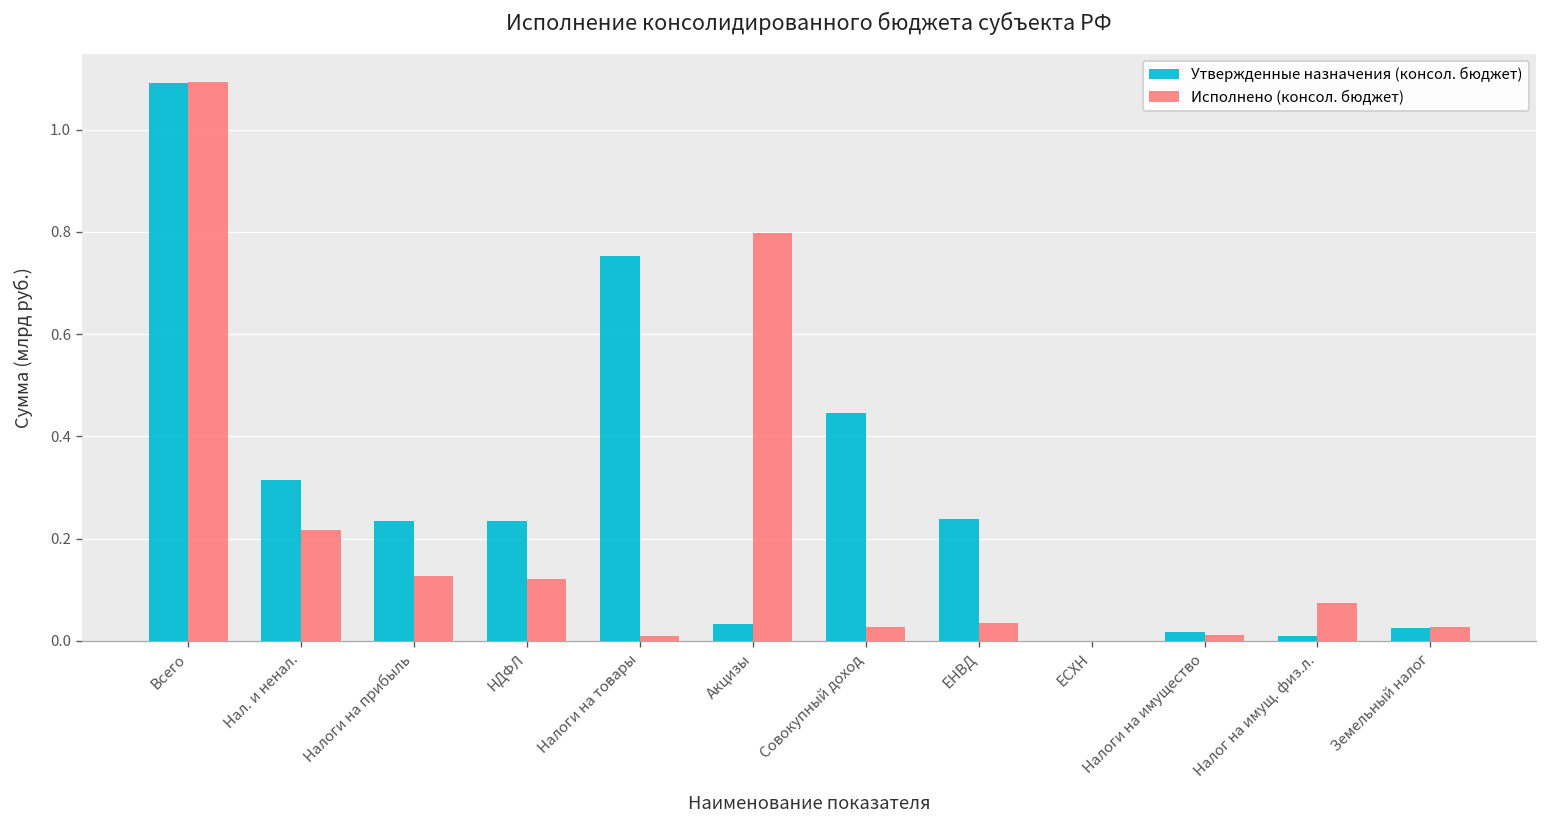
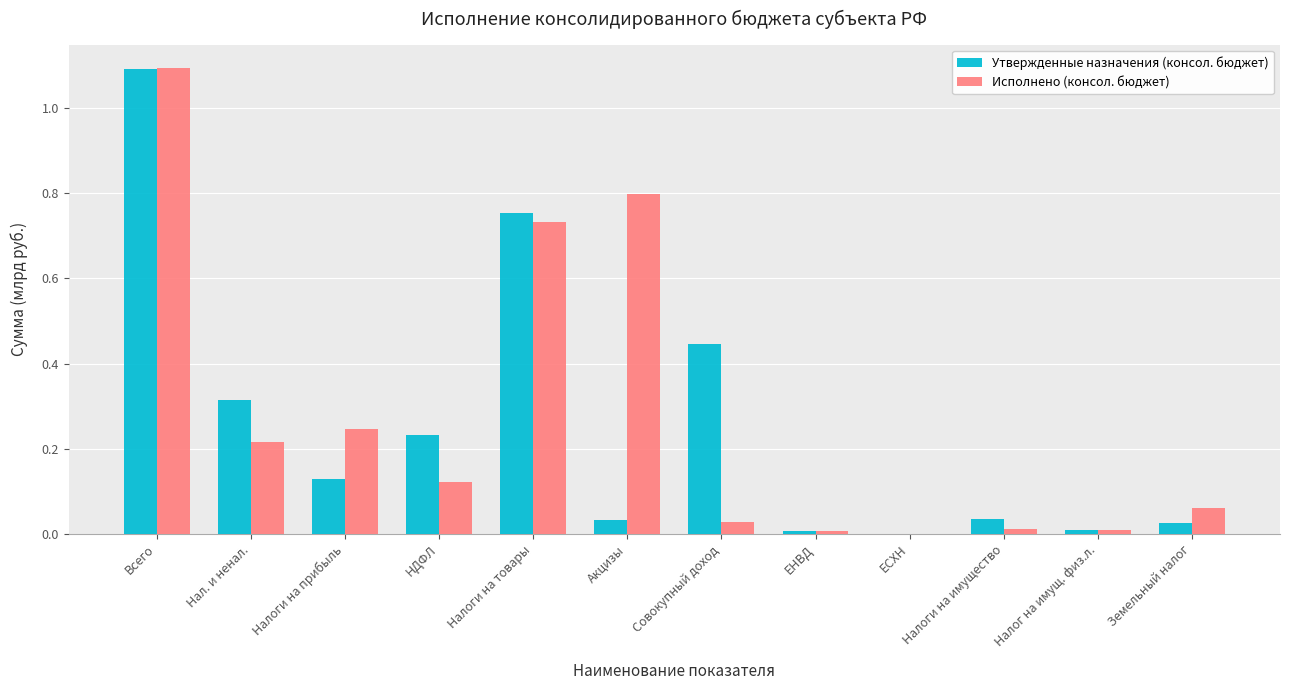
Утвержденные назначения (консол. бюджет), Налоги на прибыль: 0.23 -> 0.13
Исполнено (консол. бюджет), Налоги на прибыль: 0.13 -> 0.25
Исполнено (консол. бюджет), Налоги на товары: 0.01 -> 0.73
Утвержденные назначения (консол. бюджет), ЕНВД: 0.24 -> 0.01
Исполнено (консол. бюджет), ЕНВД: 0.03 -> 0.01
Утвержденные назначения (консол. бюджет), Налоги на имущество: 0.02 -> 0.04
Исполнено (консол. бюджет), Налог на имущ. физ.л.: 0.07 -> 0.01
Исполнено (консол. бюджет), Земельный налог: 0.03 -> 0.06
